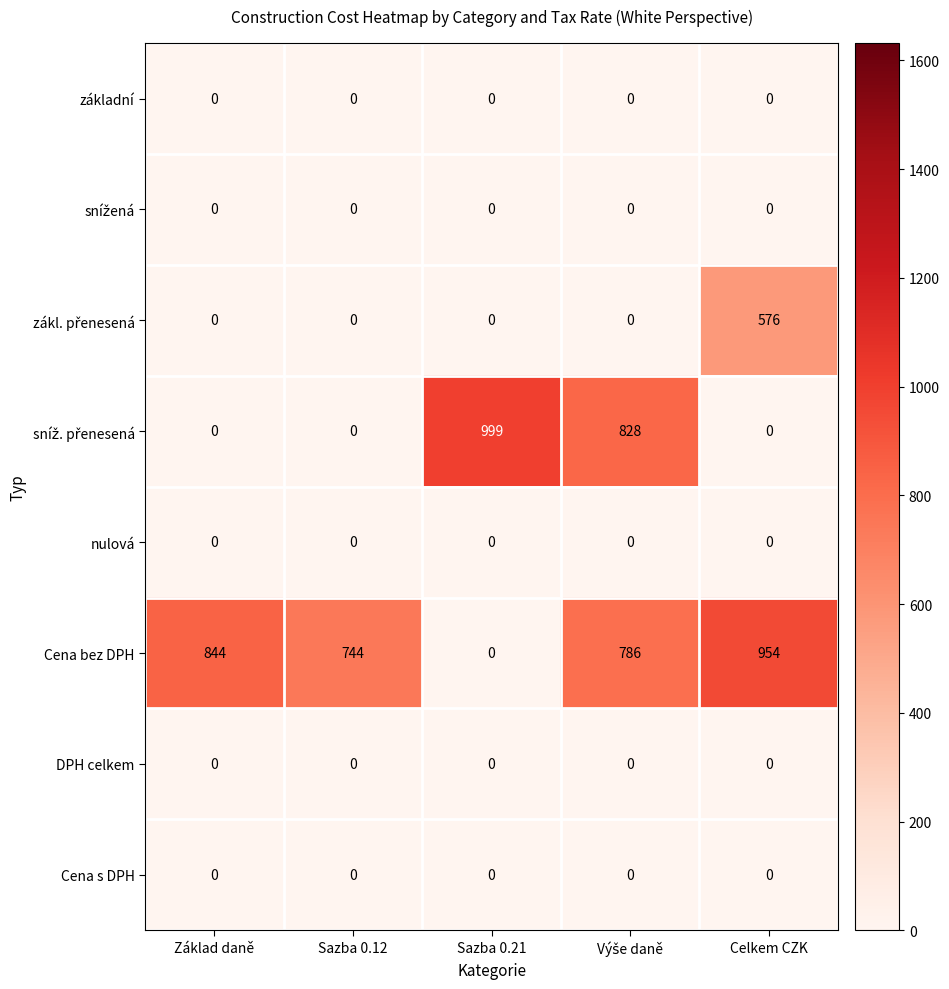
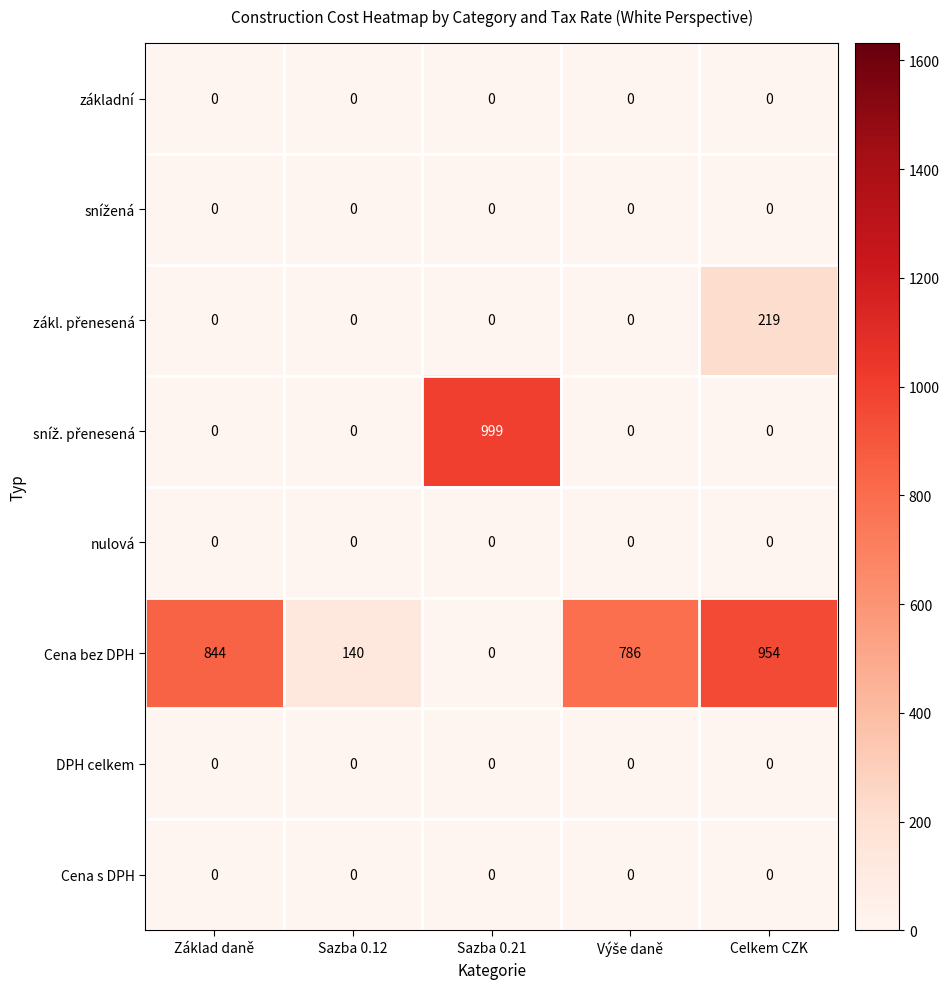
zákl. přenesená, Celkem CZK: 576 -> 219
sníž. přenesená, Výše daně: 828 -> 0
Cena bez DPH, Sazba 0.12: 744 -> 140
